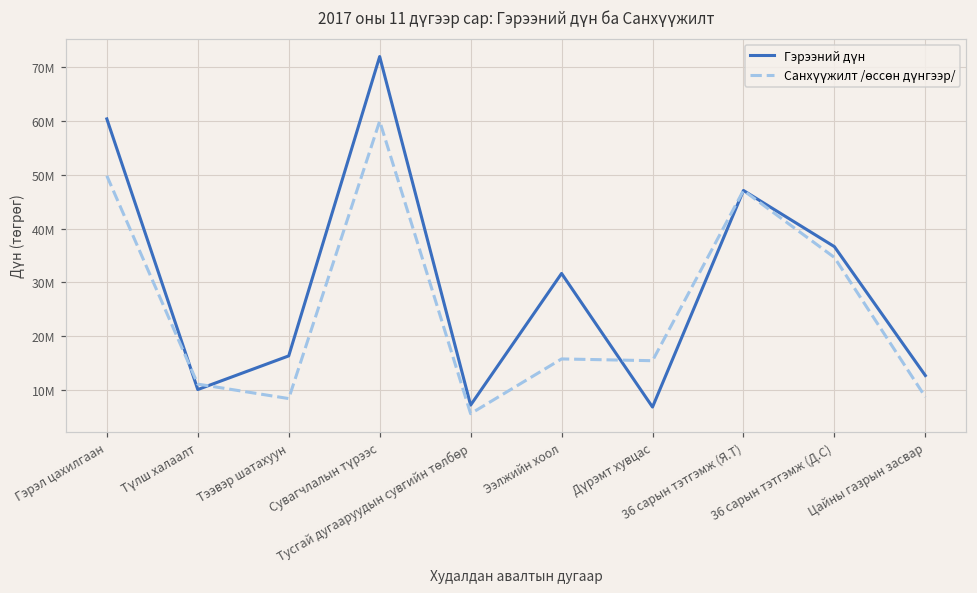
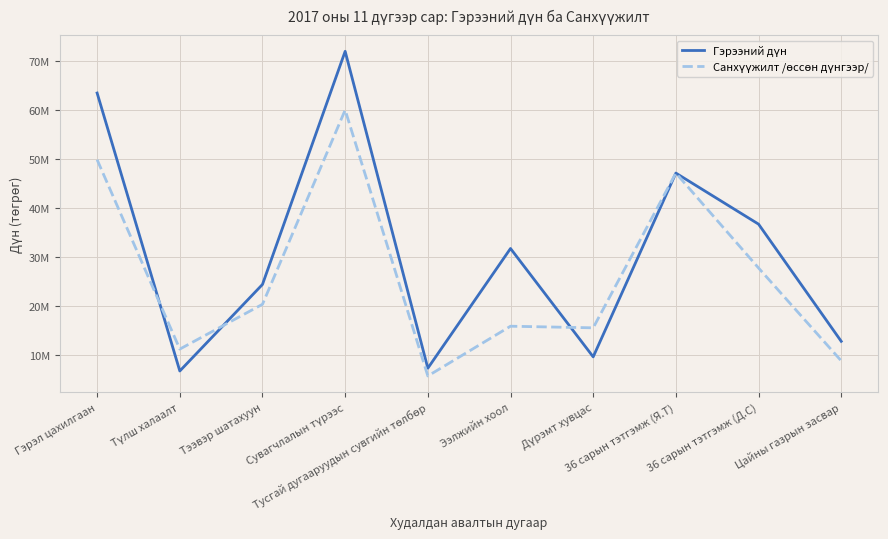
Гэрээний дүн, Гэрэл цахилгаан: 60000000 -> 63000000
Гэрээний дүн, Түлш халаалт: 10000000 -> 7000000
Гэрээний дүн, Тээвэр шатахуун: 16000000 -> 24000000
Санхүүжилт /өссөн дүнгээр/, Тээвэр шатахуун: 8000000 -> 20000000
Гэрээний дүн, Дүрэмт хувцас: 7000000 -> 10000000
Санхүүжилт /өссөн дүнгээр/, 36 сарын тэтгэмж (Д.С): 35000000 -> 28000000
